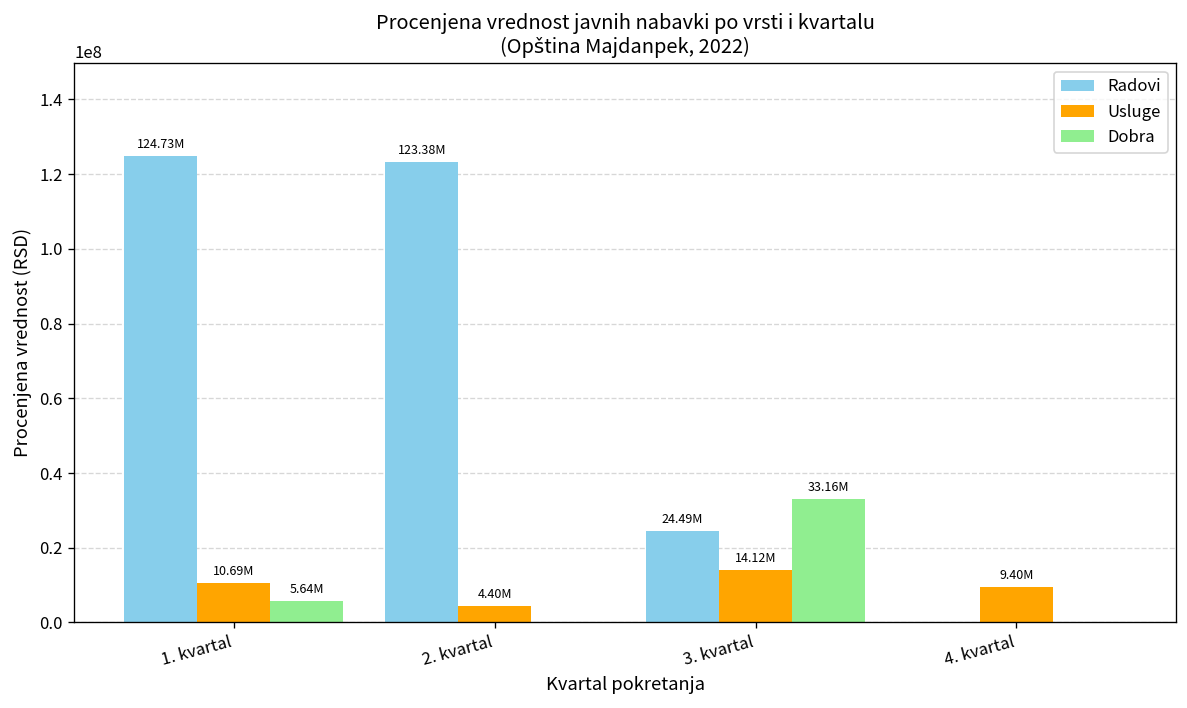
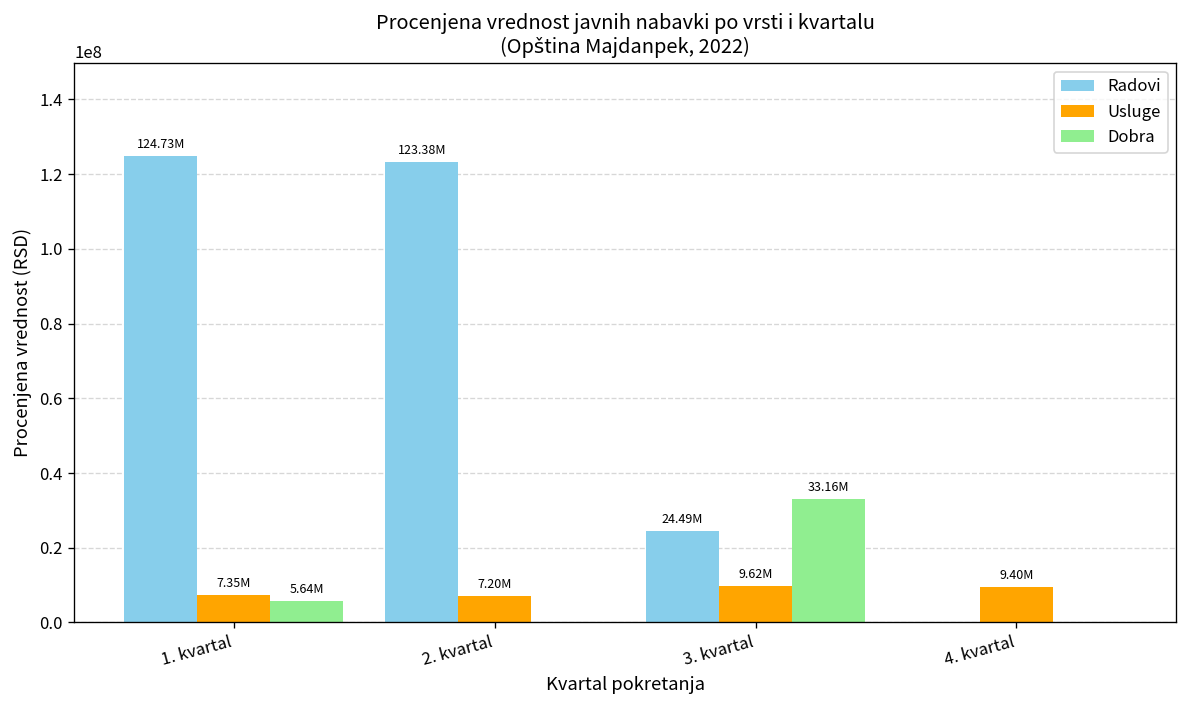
Usluge, 1. kvartal: 10.69M -> 7.35M
Usluge, 2. kvartal: 4.40M -> 7.20M
Usluge, 3. kvartal: 14.12M -> 9.62M
